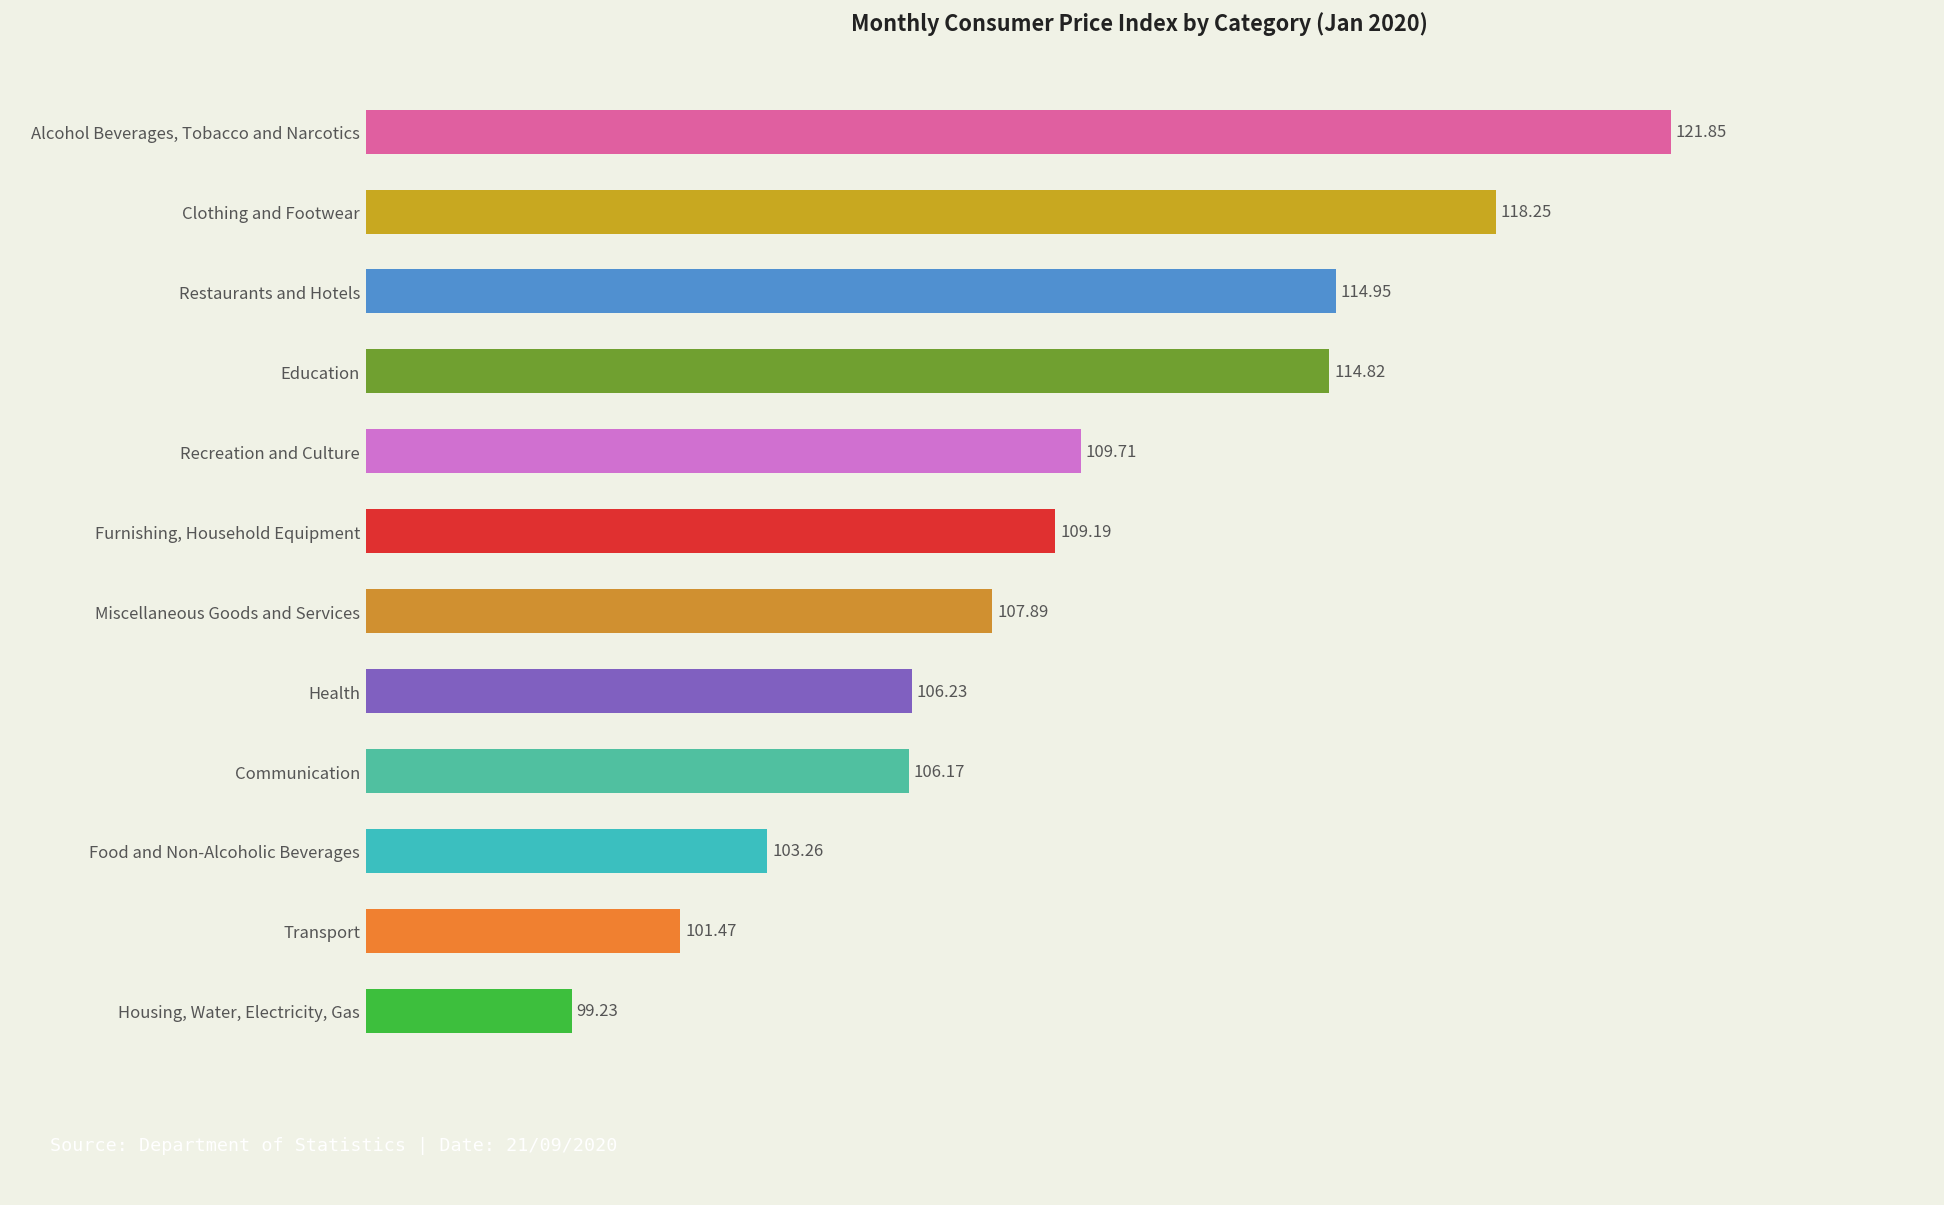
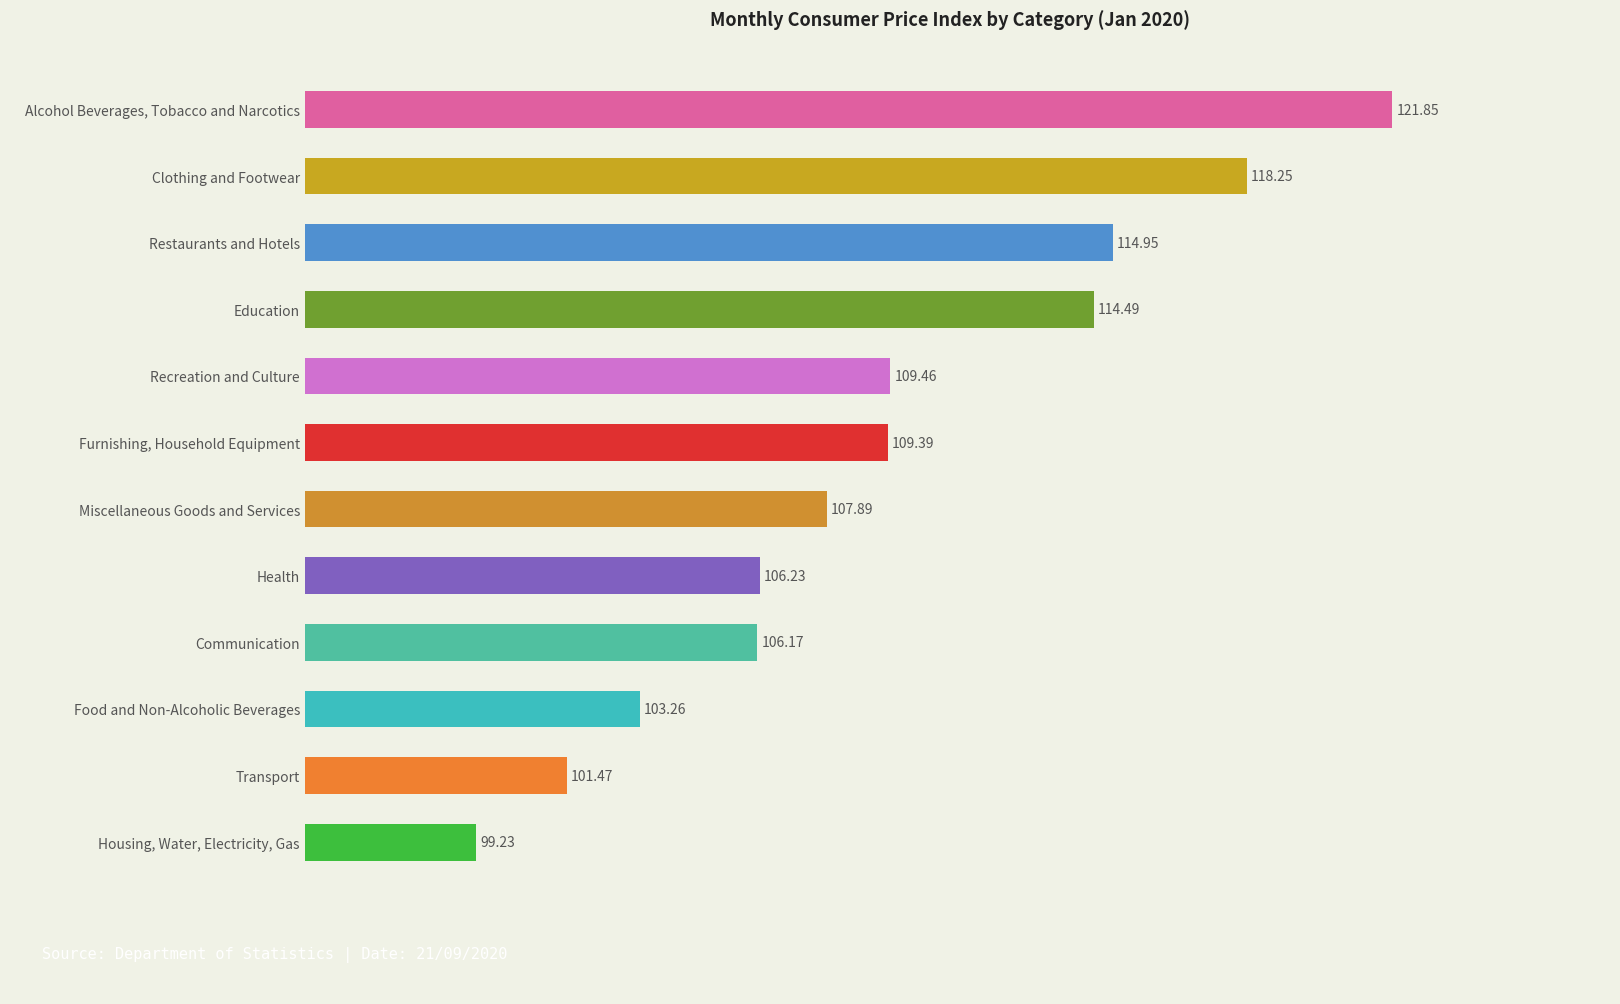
Education: 114.82 -> 114.49
Recreation and Culture: 109.71 -> 109.46
Furnishing, Household Equipment: 109.19 -> 109.39
